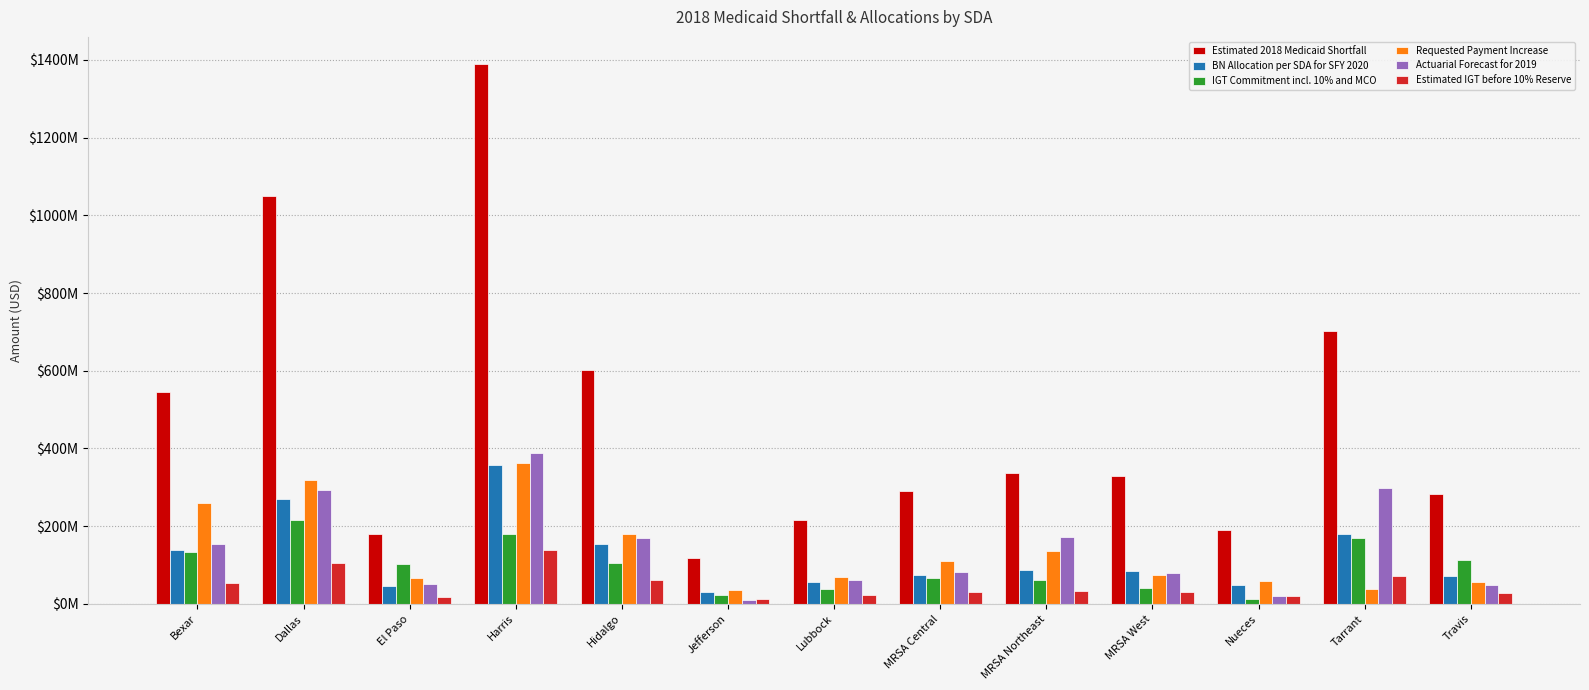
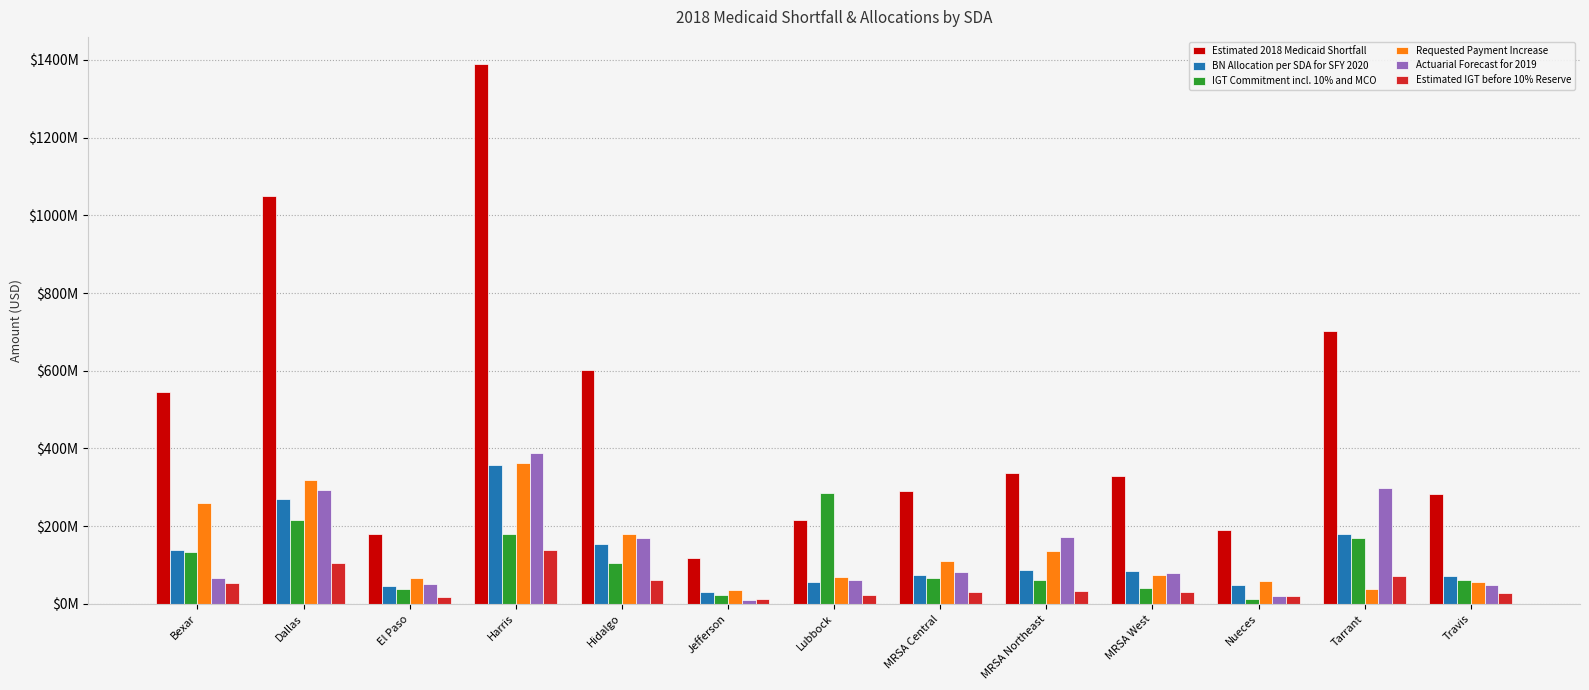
Actuarial Forecast for 2019, Bexar: $150000000 -> $70000000
IGT Commitment incl. 10% and MCO, El Paso: $100000000 -> $40000000
IGT Commitment incl. 10% and MCO, Lubbock: $40000000 -> $290000000
IGT Commitment incl. 10% and MCO, Travis: $110000000 -> $60000000
